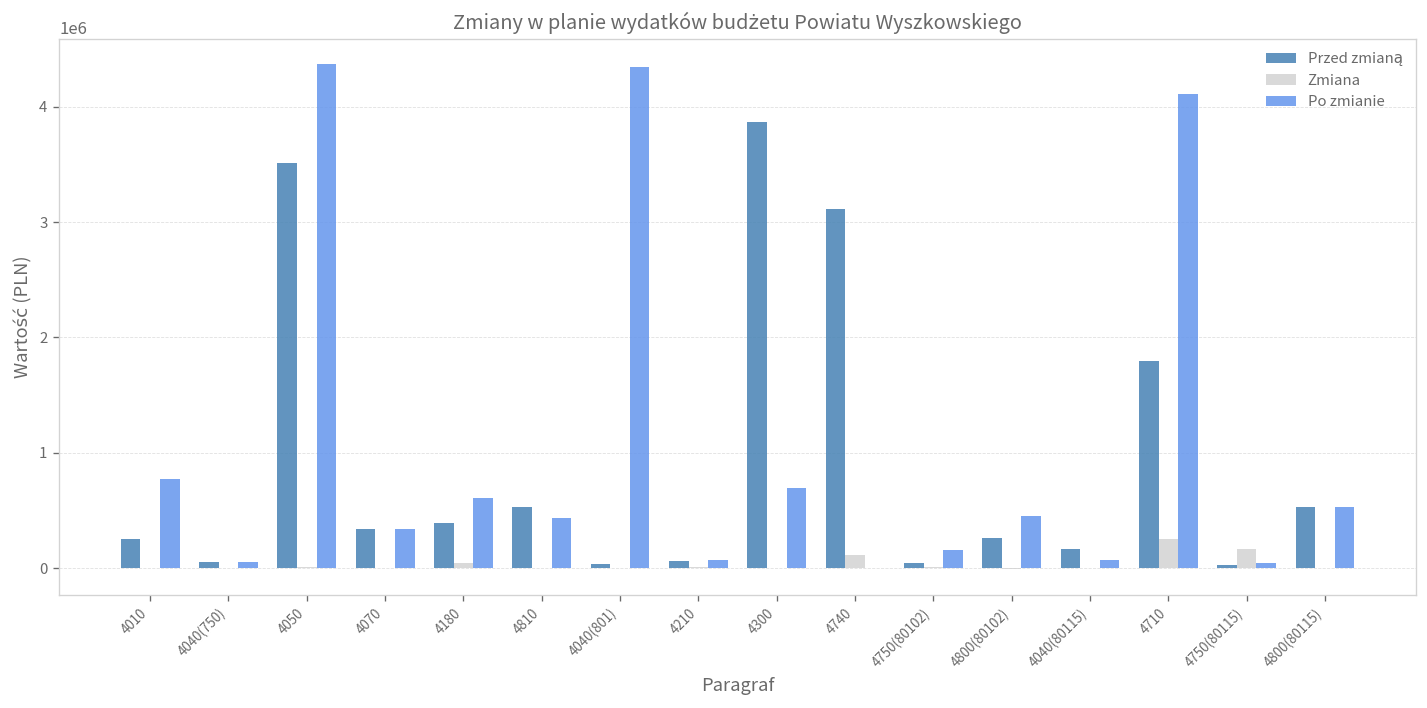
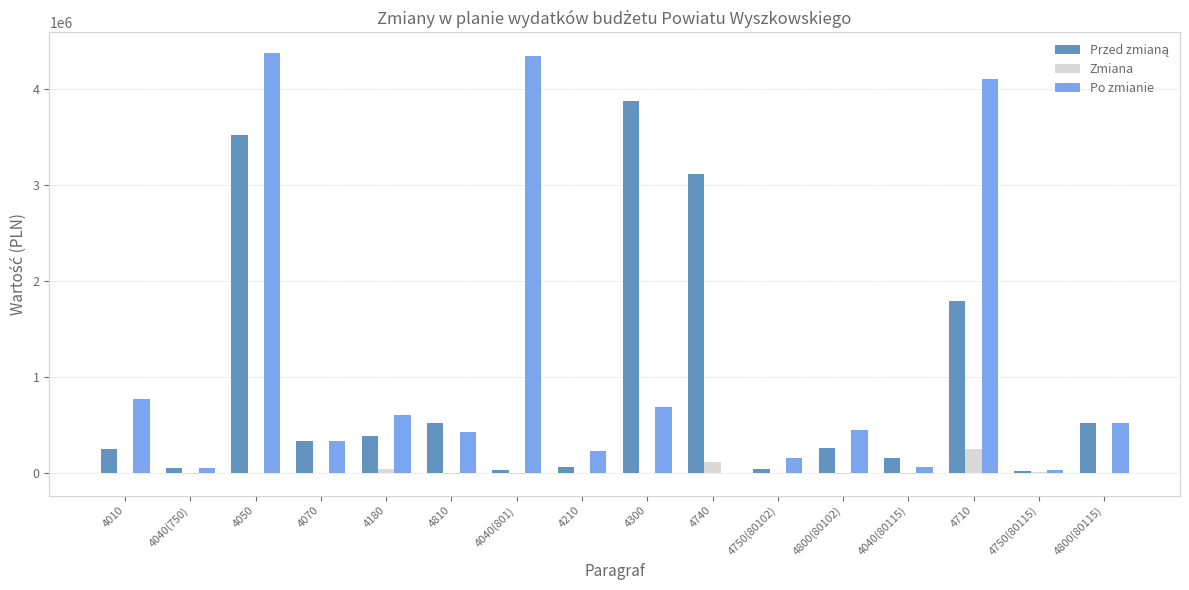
Po zmianie, 4210: 100000 -> 200000
Zmiana, 4750(80115): 200000 -> 0
